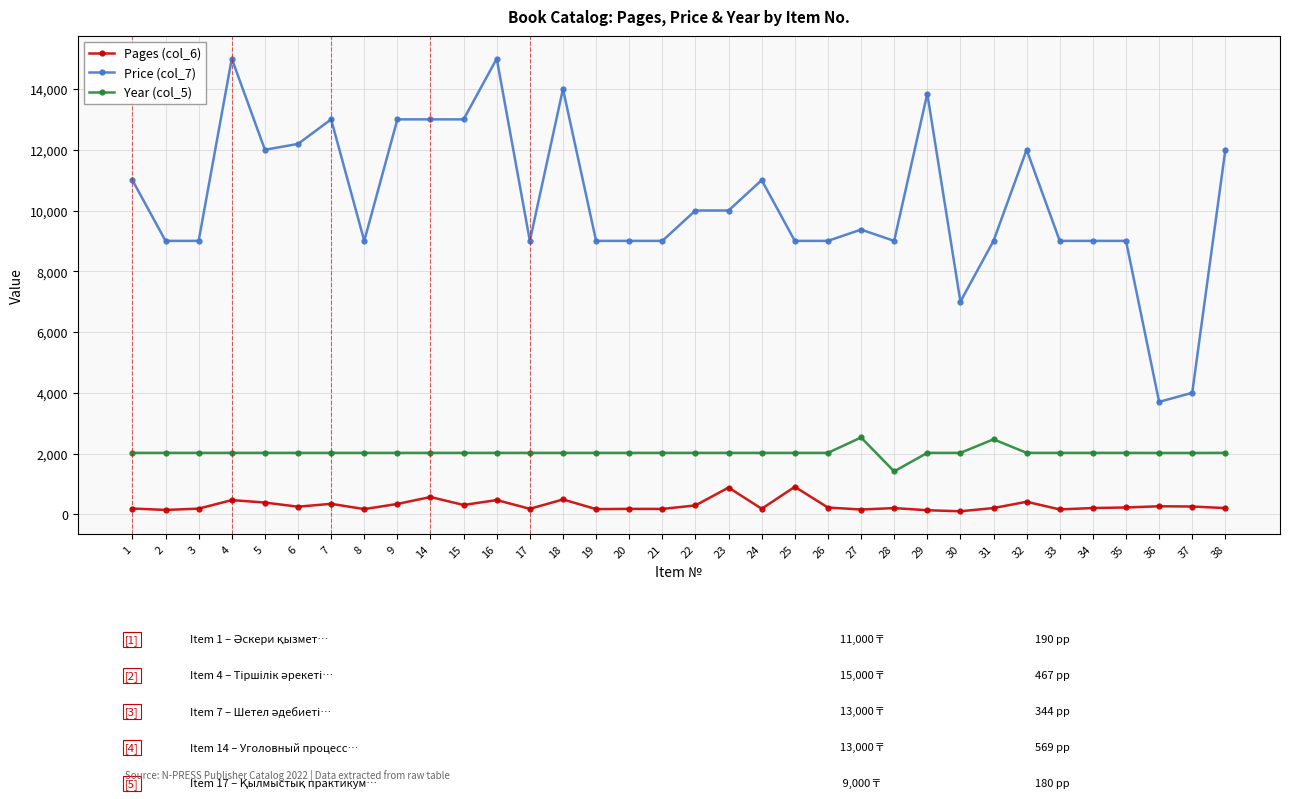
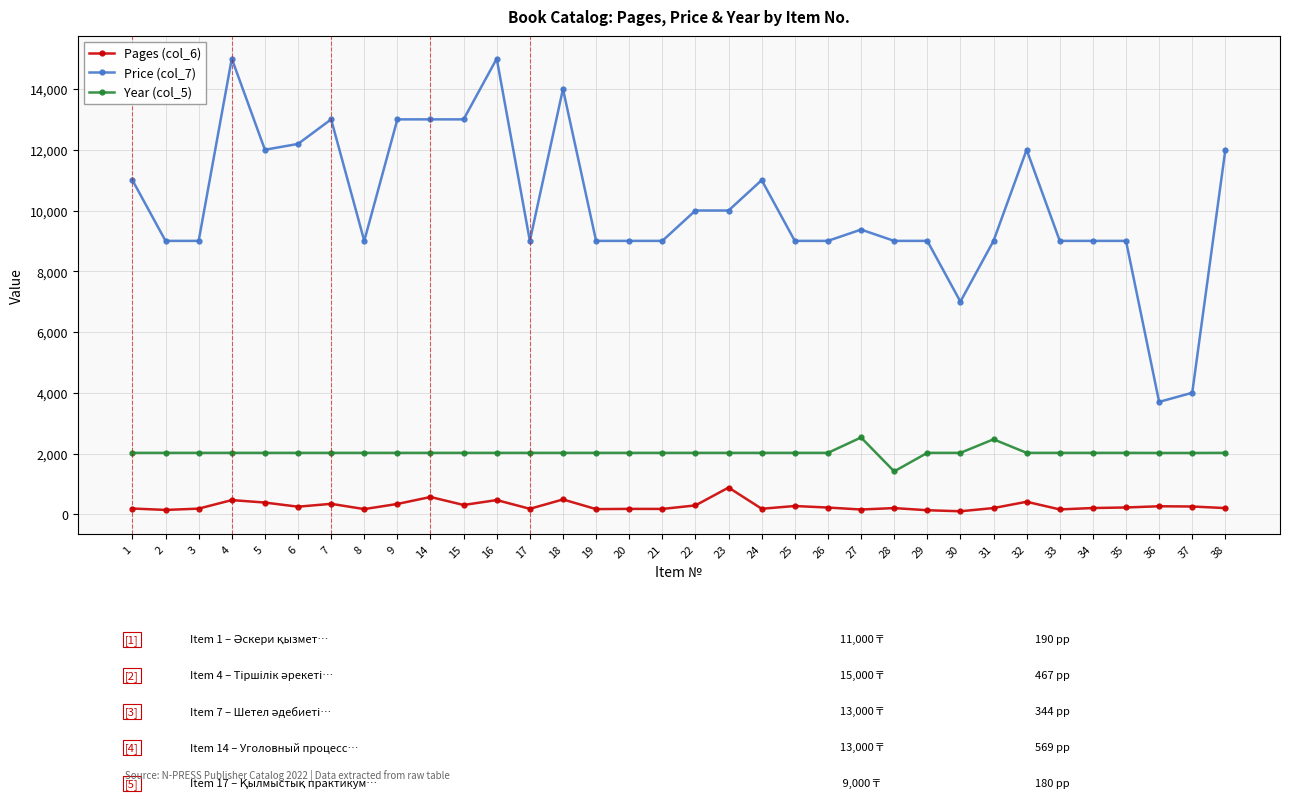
Pages (col_6), 25: 900 -> 300
Price (col_7), 29: 13,800 -> 9,000
